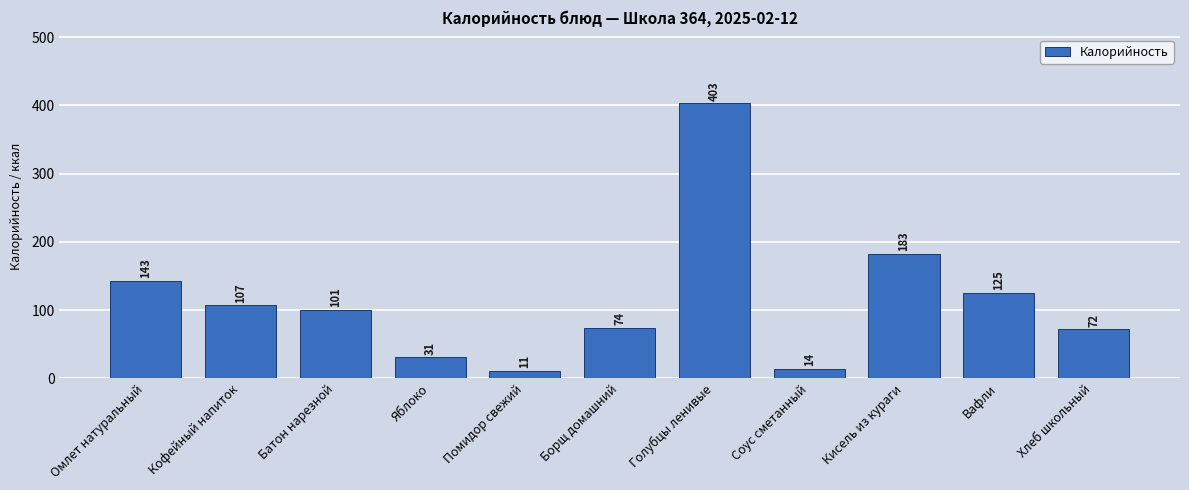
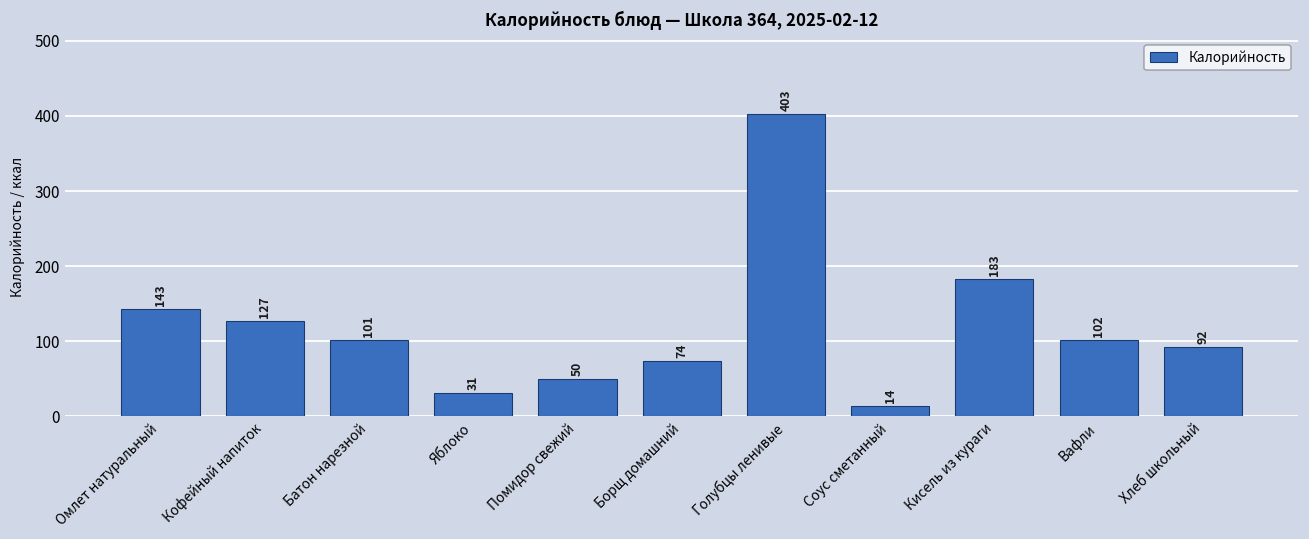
Кофейный напиток: 107 -> 127
Помидор свежий: 11 -> 50
Вафли: 125 -> 102
Хлеб школьный: 72 -> 92
